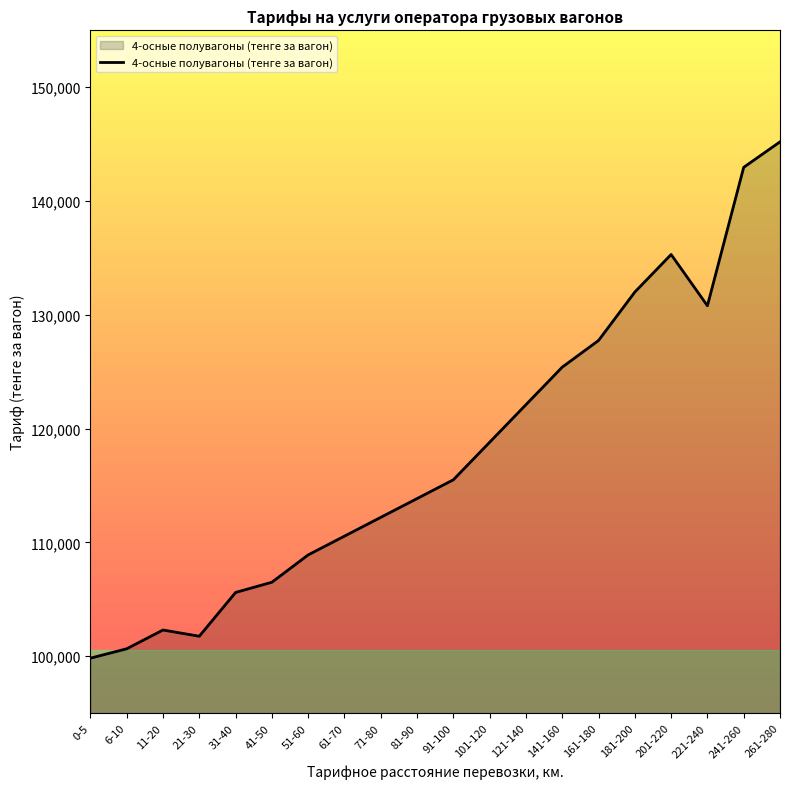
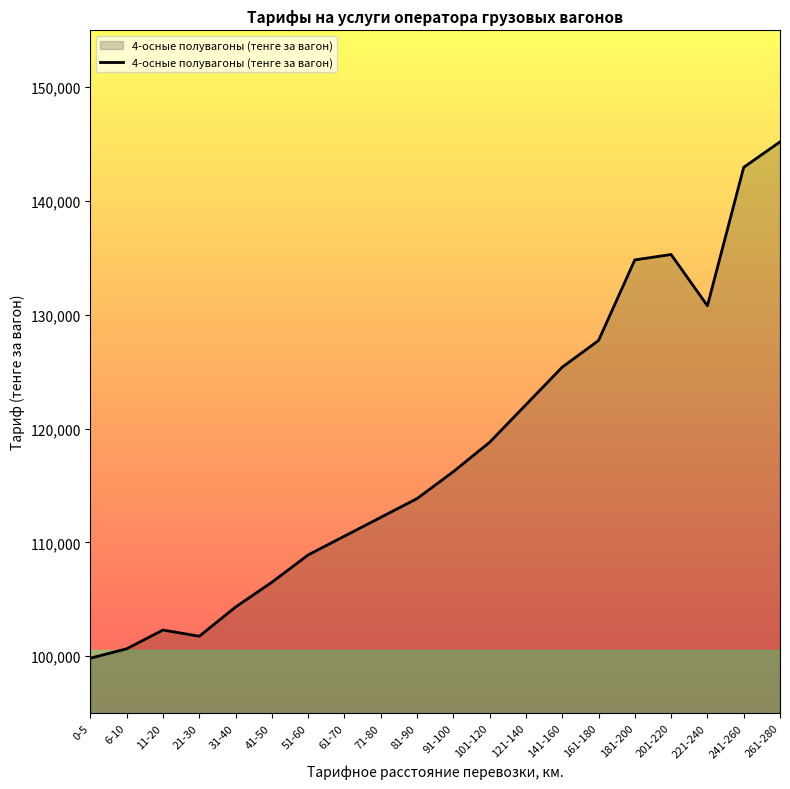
31-40: 105,600 -> 104,300
91-100: 115,500 -> 116,200
181-200: 132,000 -> 134,800
